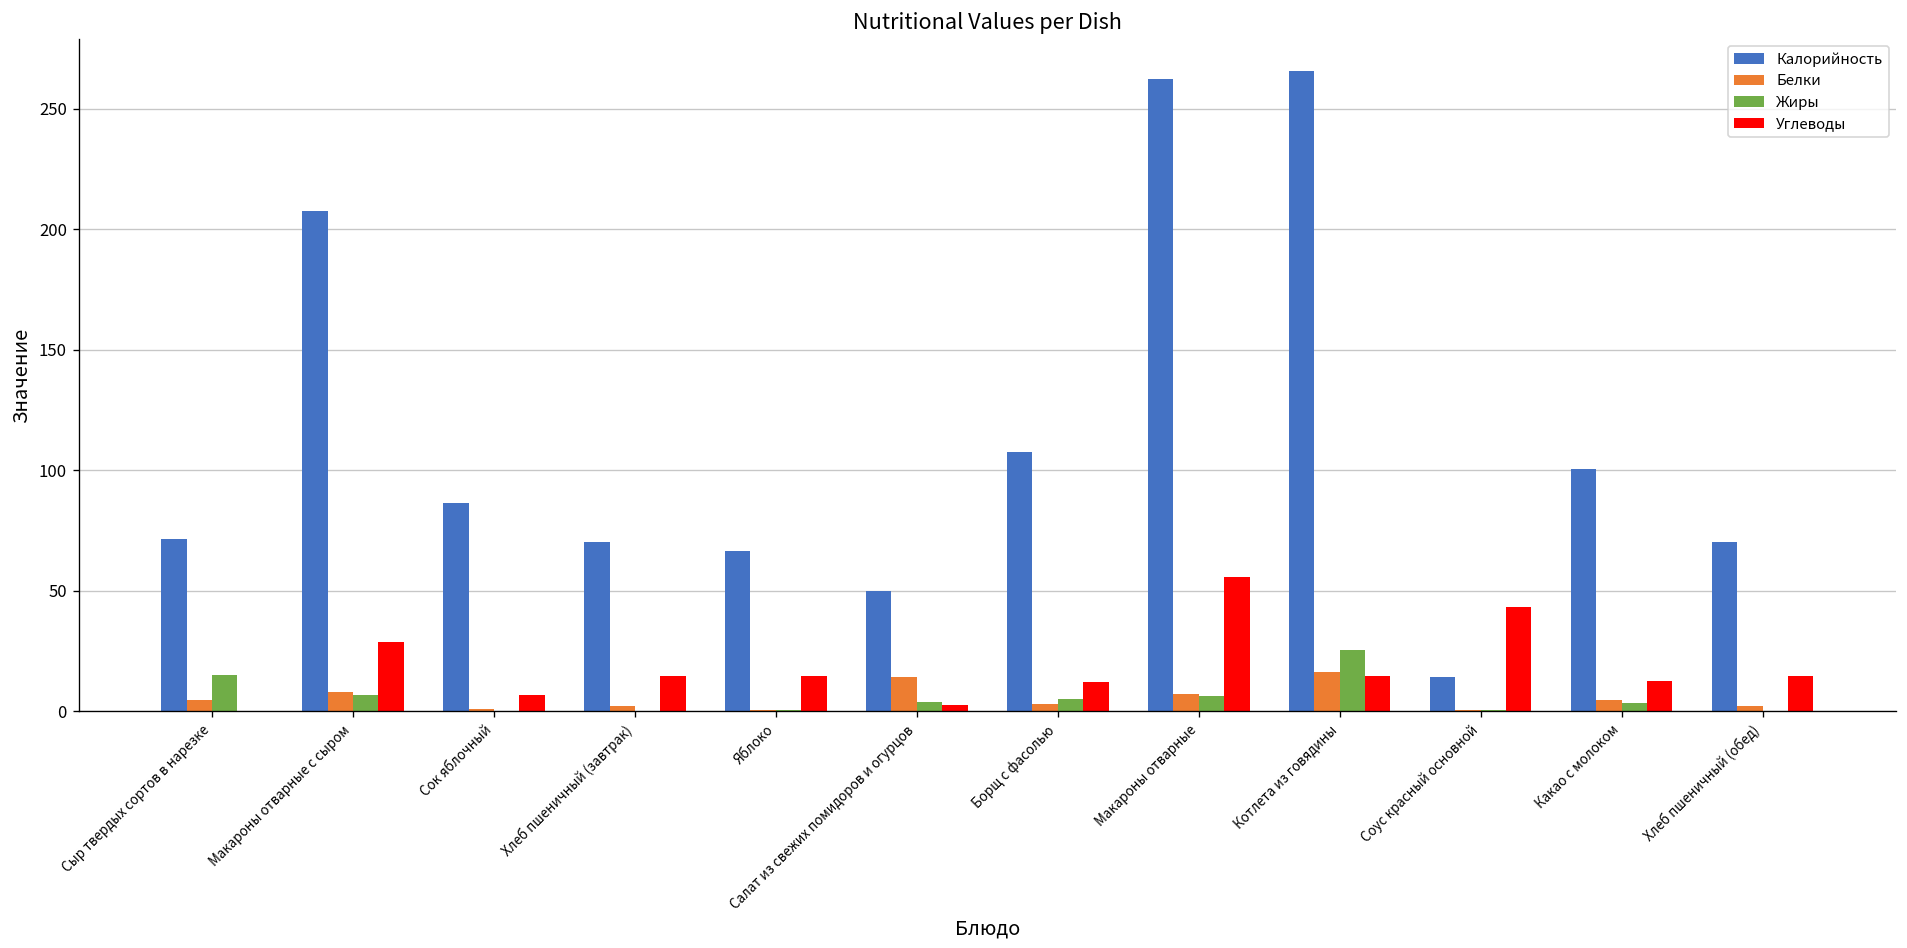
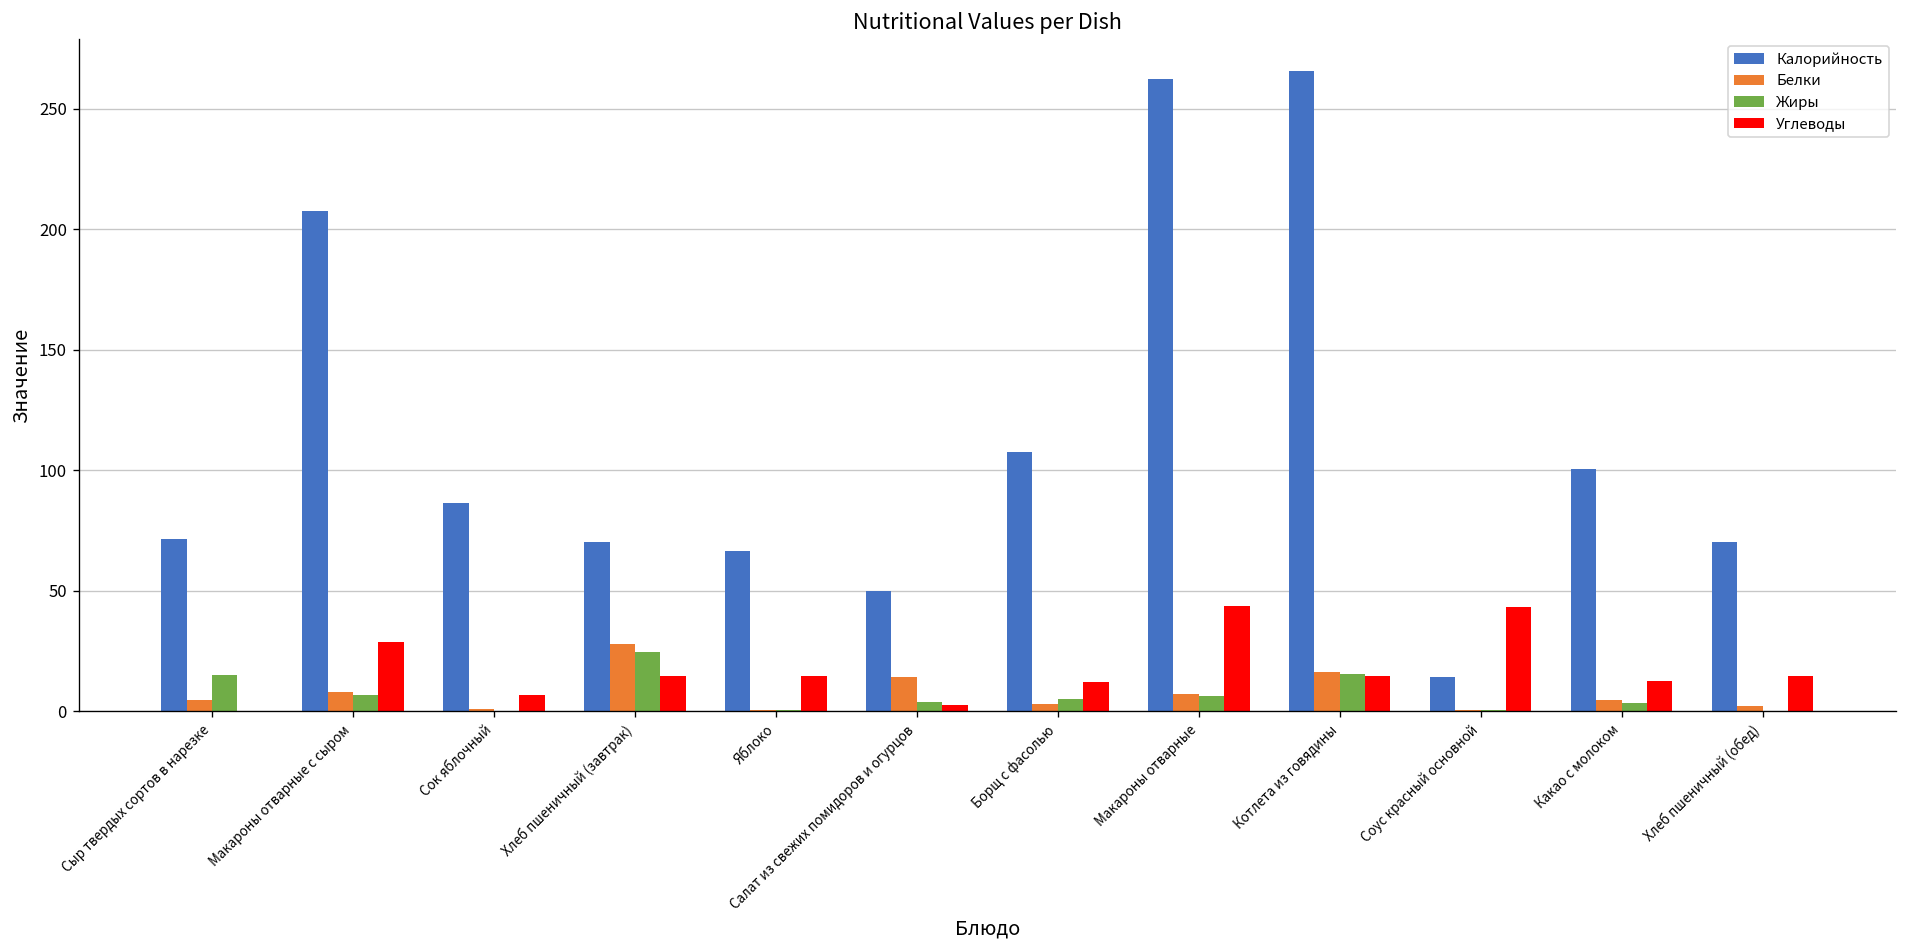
Белки, Хлеб пшеничный (завтрак): 2 -> 28
Жиры, Хлеб пшеничный (завтрак): 0 -> 25
Углеводы, Макароны отварные: 56 -> 44
Жиры, Котлета из говядины: 25 -> 16
